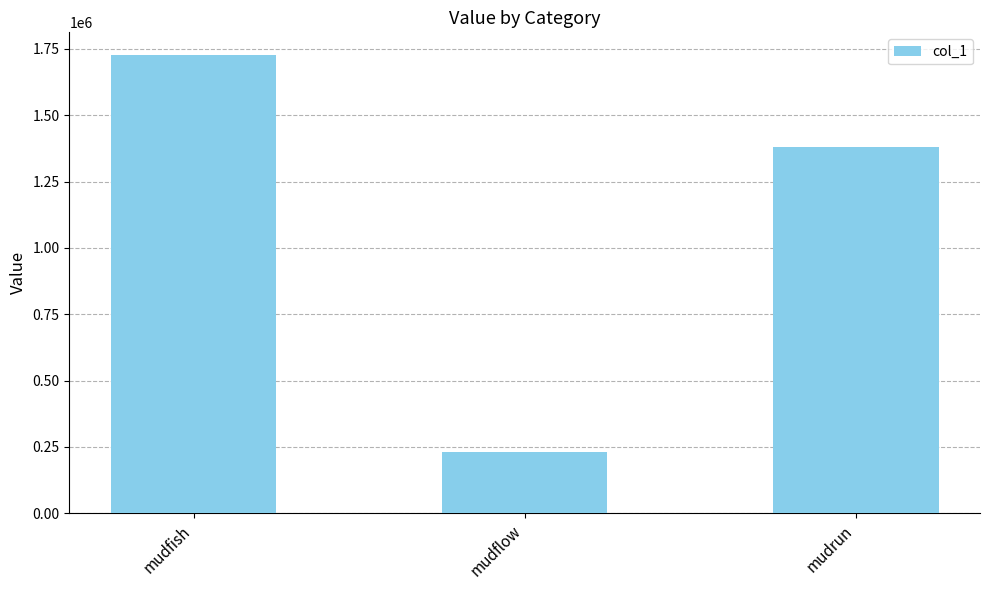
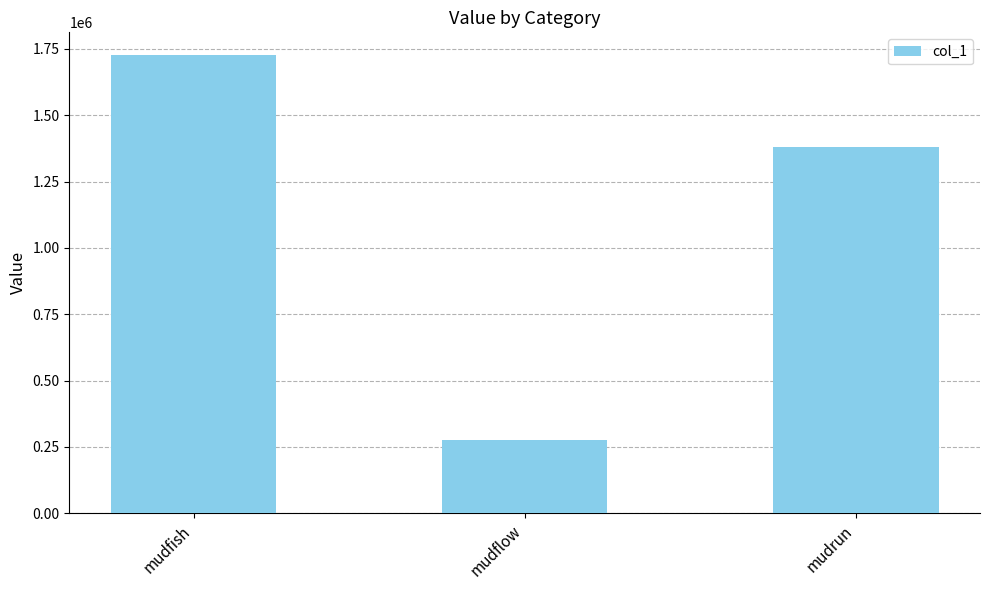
mudflow: 230000 -> 280000
